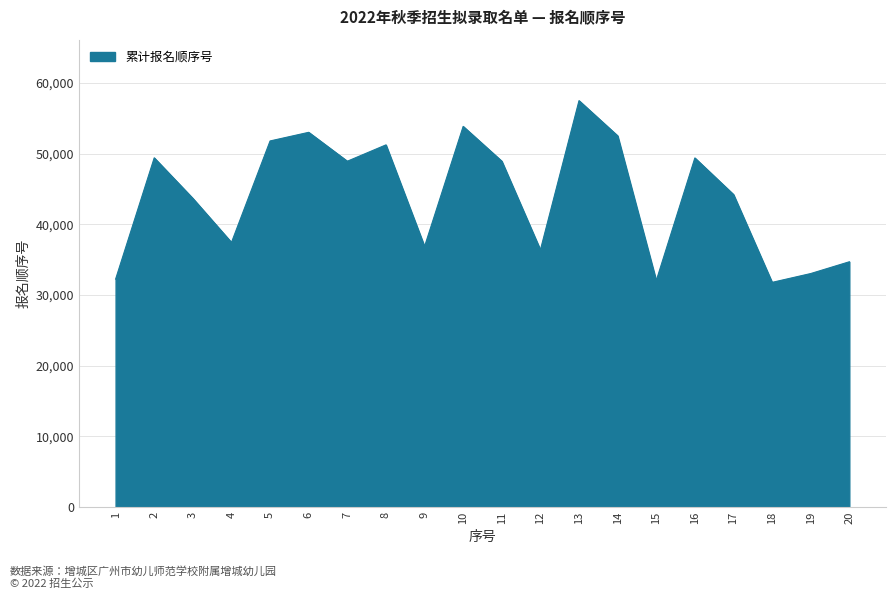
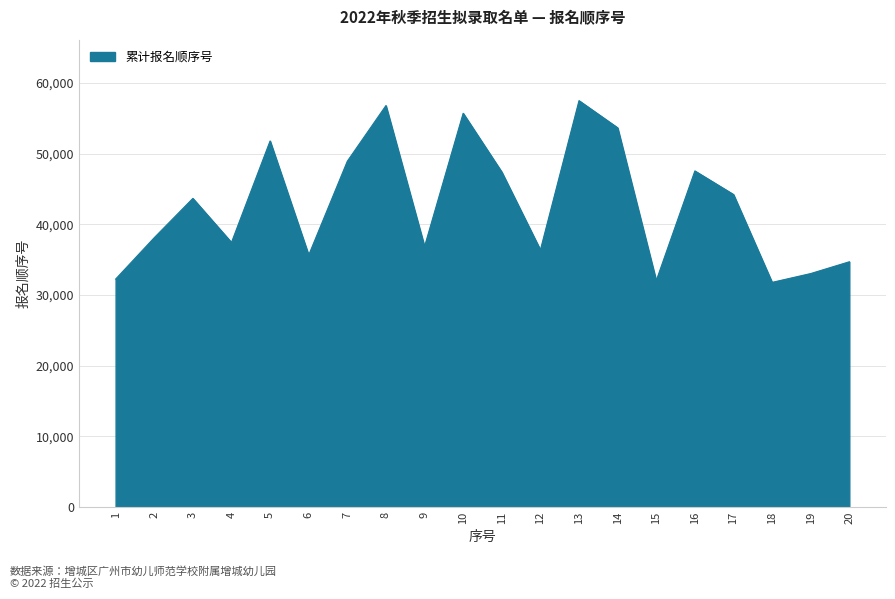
2: 49,000 -> 38,000
6: 53,000 -> 36,000
8: 51,000 -> 57,000
10: 54,000 -> 56,000
11: 49,000 -> 47,000
14: 53,000 -> 54,000
16: 49,000 -> 48,000
